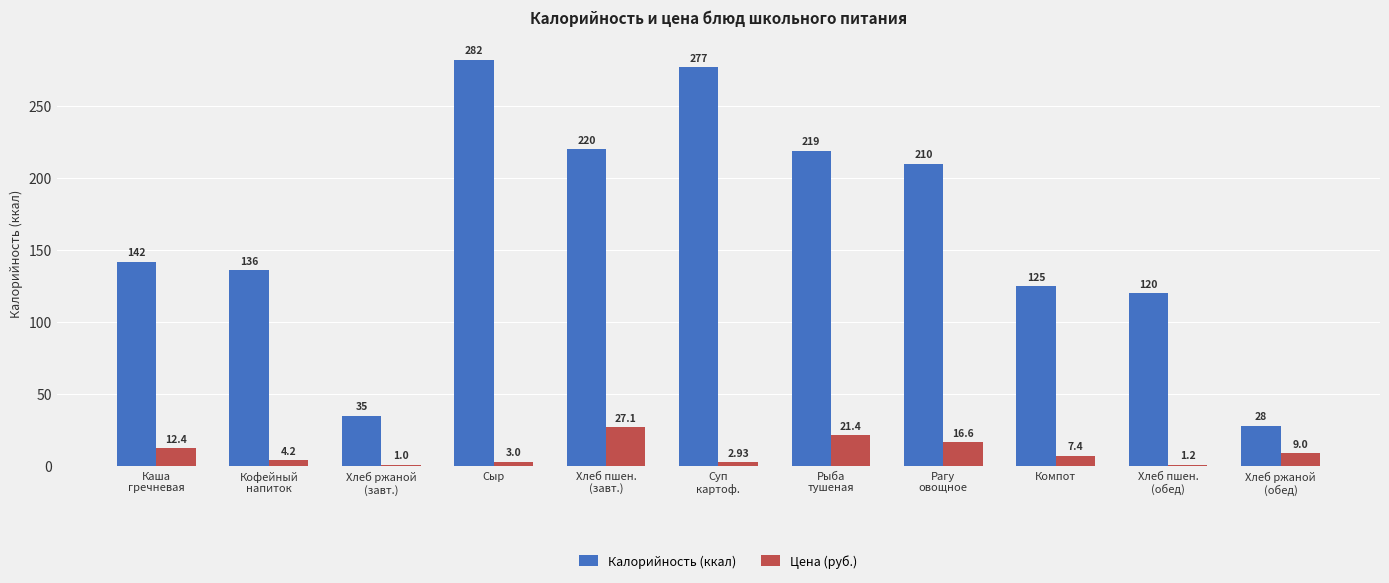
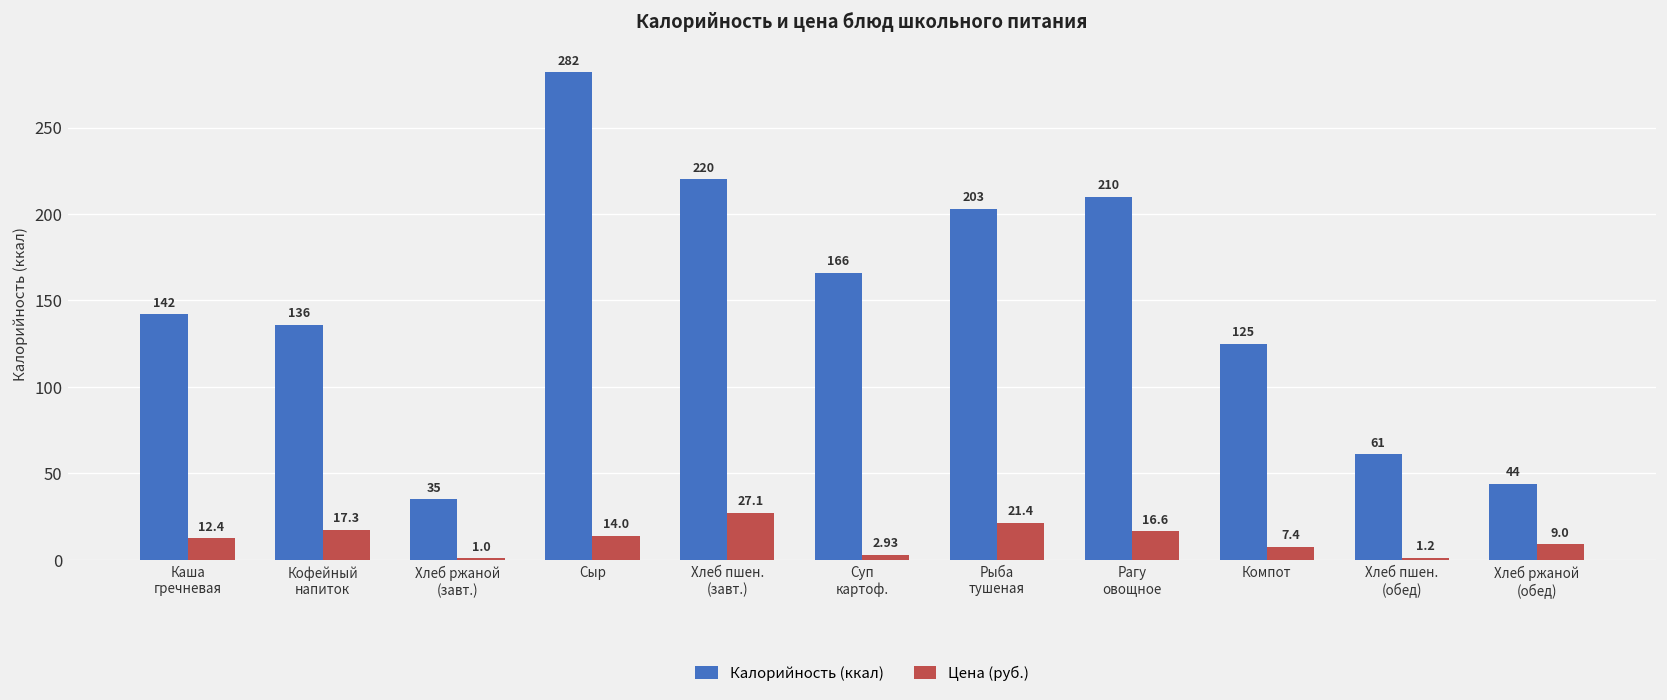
Цена (руб.), Кофейный напиток: 4.2 -> 17.3
Цена (руб.), Сыр: 3.0 -> 14.0
Калорийность (ккал), Суп картоф.: 277 -> 166
Калорийность (ккал), Рыба тушеная: 219 -> 203
Калорийность (ккал), Хлеб пшен. (обед): 120 -> 61
Калорийность (ккал), Хлеб ржаной (обед): 28 -> 44
